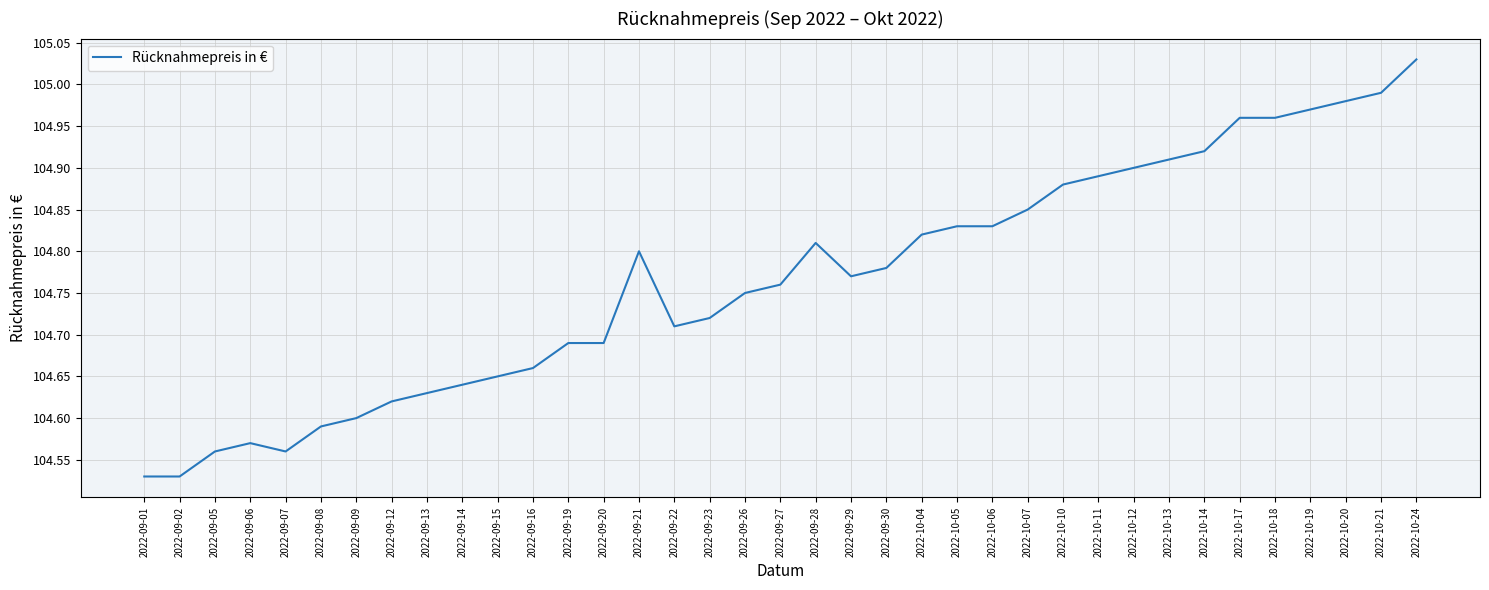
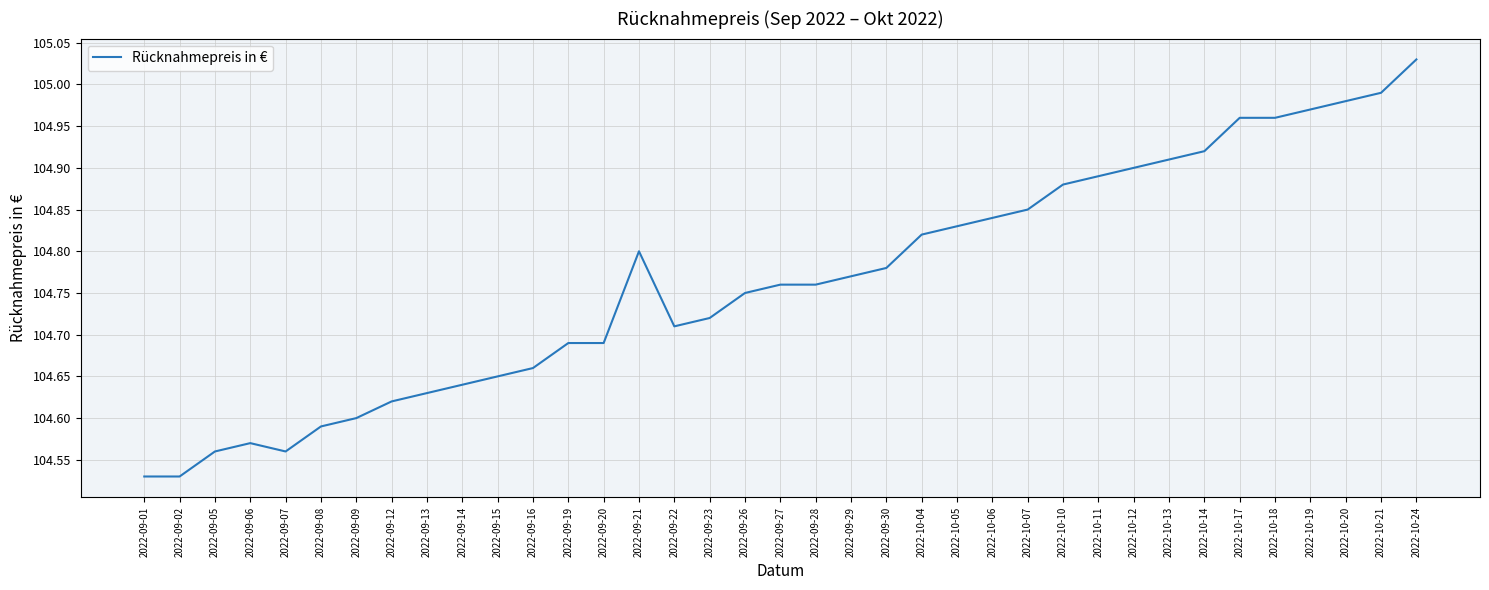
2022-09-28: 104.81 -> 104.76
2022-10-06: 104.83 -> 104.84
